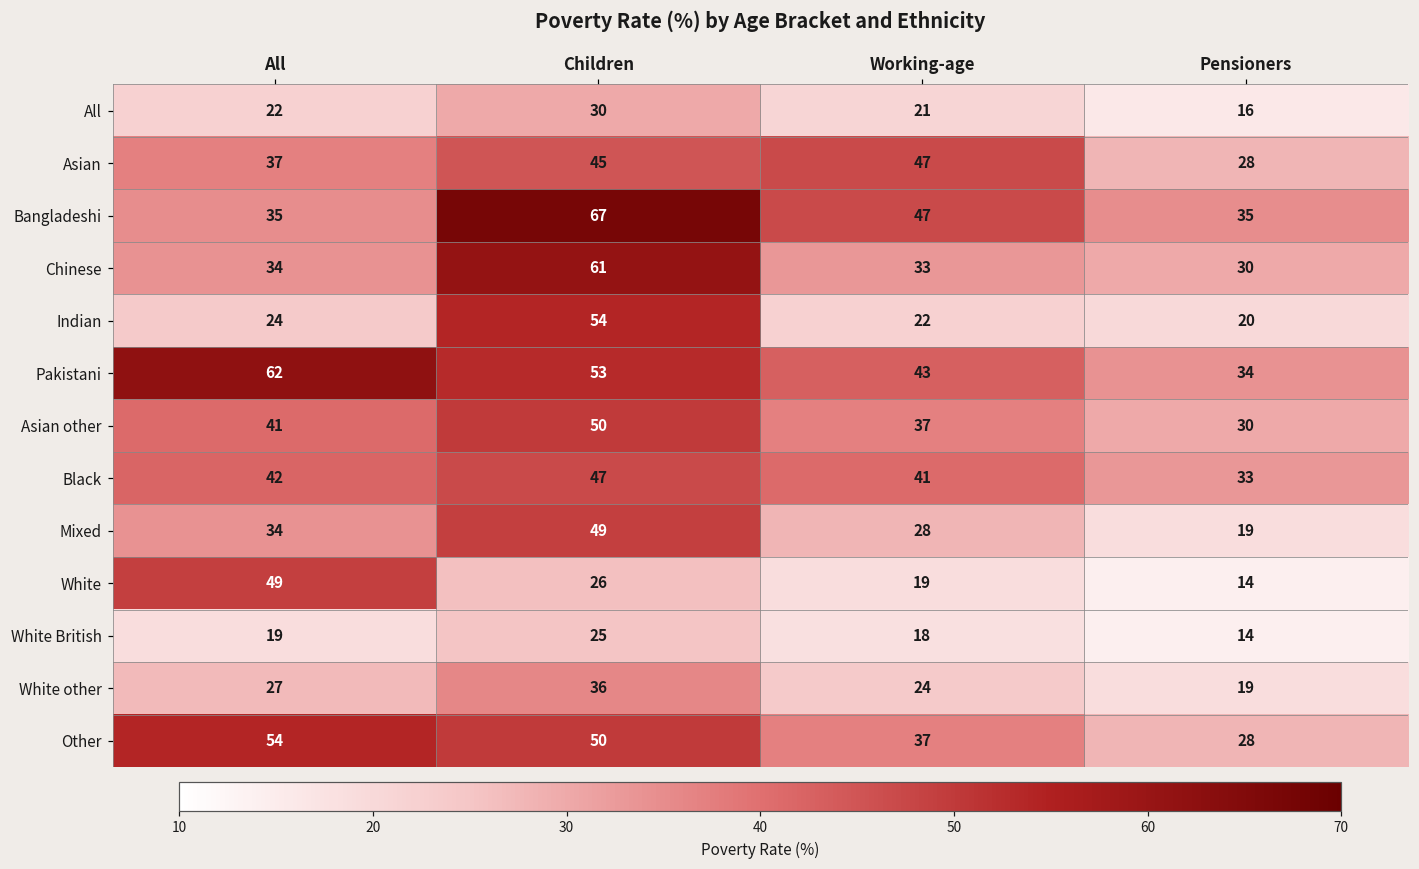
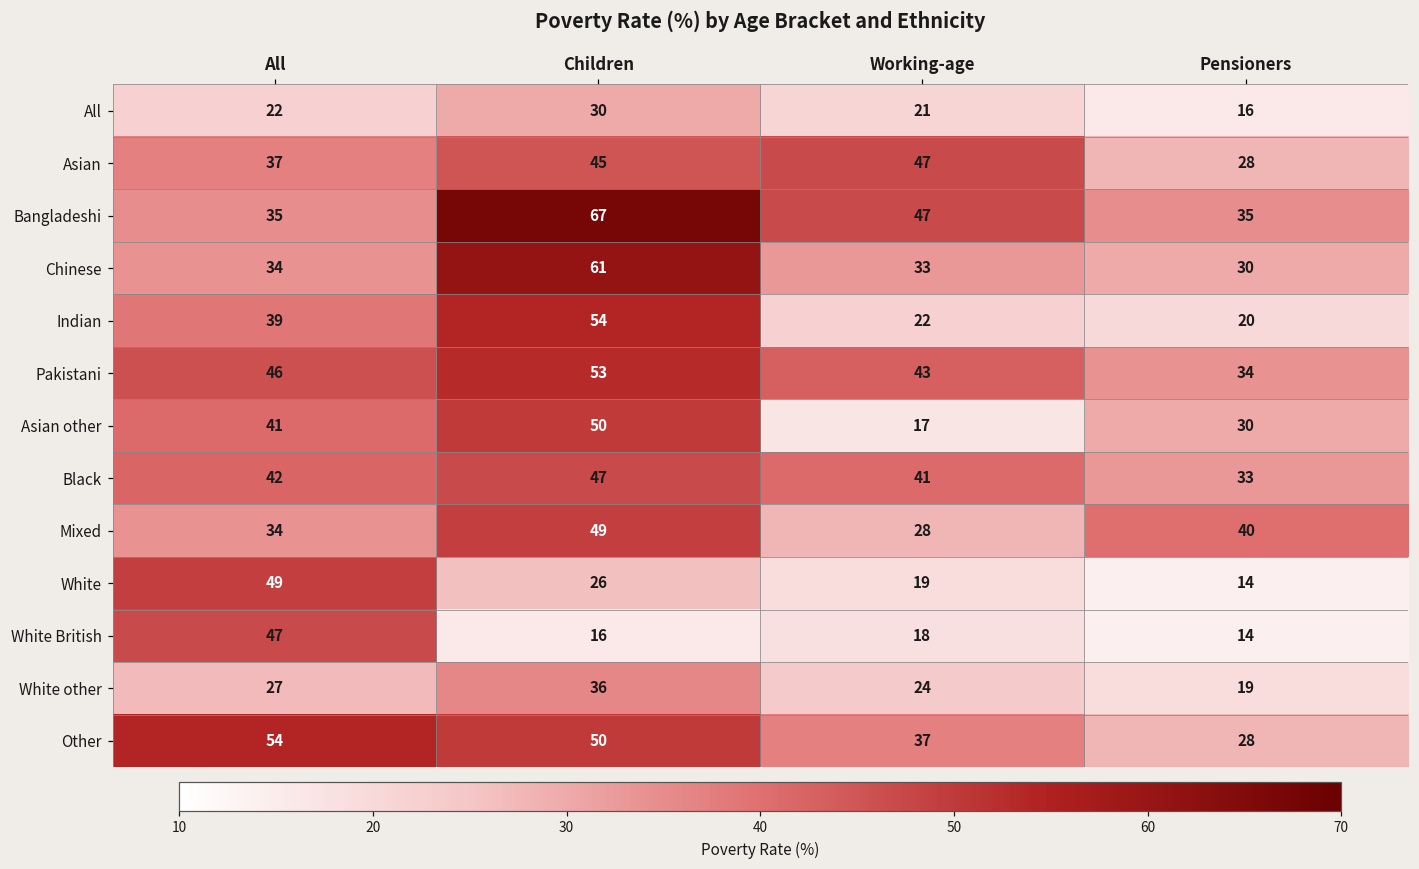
Indian, All: 24 -> 39
Pakistani, All: 62 -> 46
Asian other, Working-age: 37 -> 17
Mixed, Pensioners: 19 -> 40
White British, All: 19 -> 47
White British, Children: 25 -> 16
